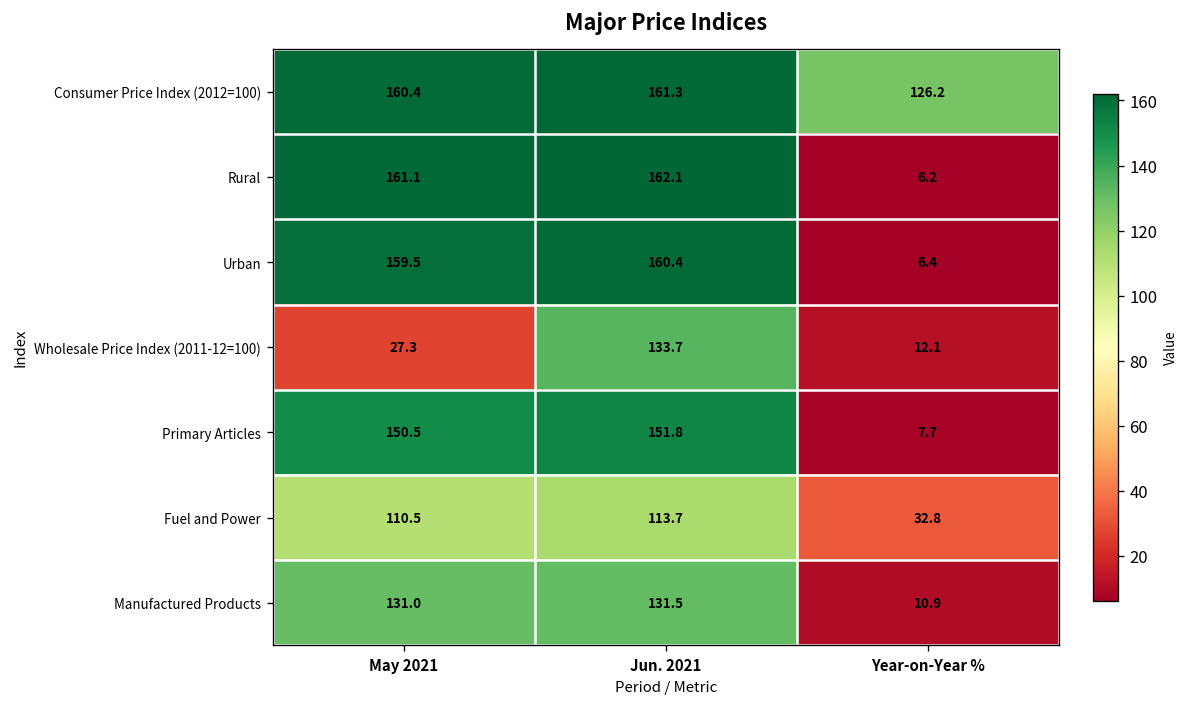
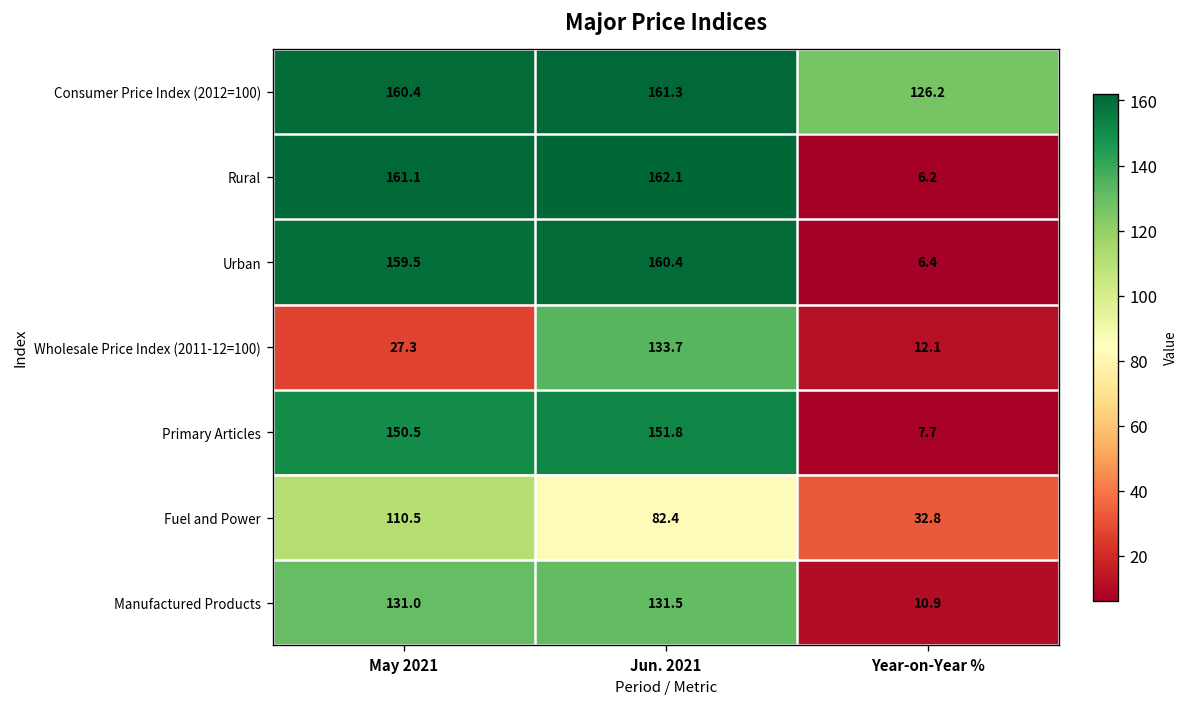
Fuel and Power, Jun. 2021: 113.7 -> 82.4
